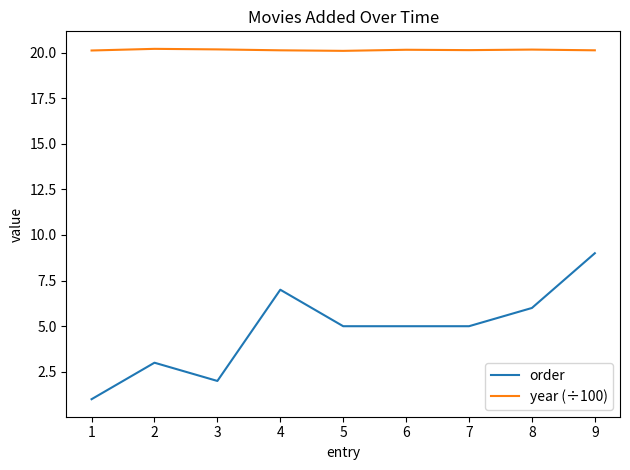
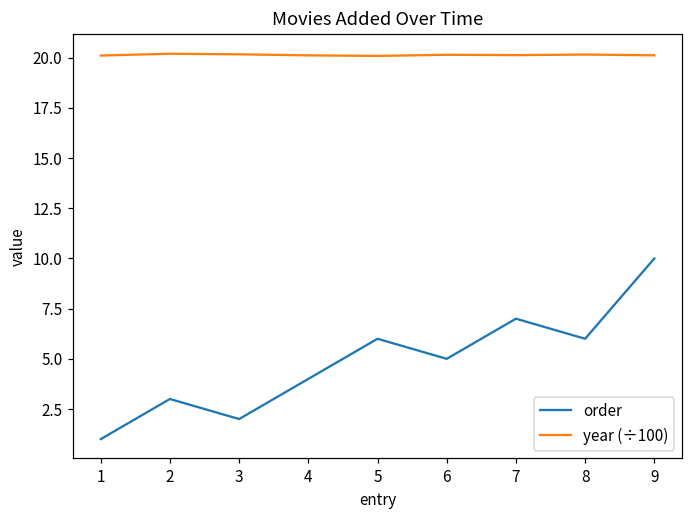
order, 4: 7 -> 4
order, 5: 5 -> 6
order, 7: 5 -> 7
order, 9: 9 -> 10
